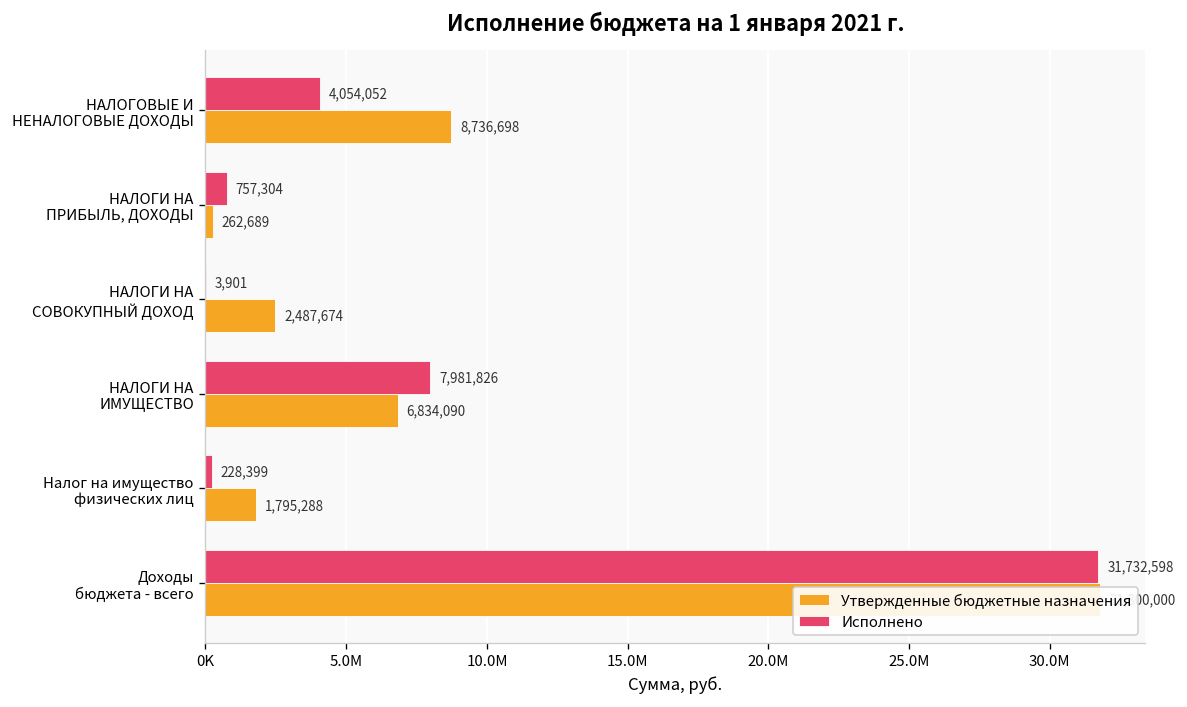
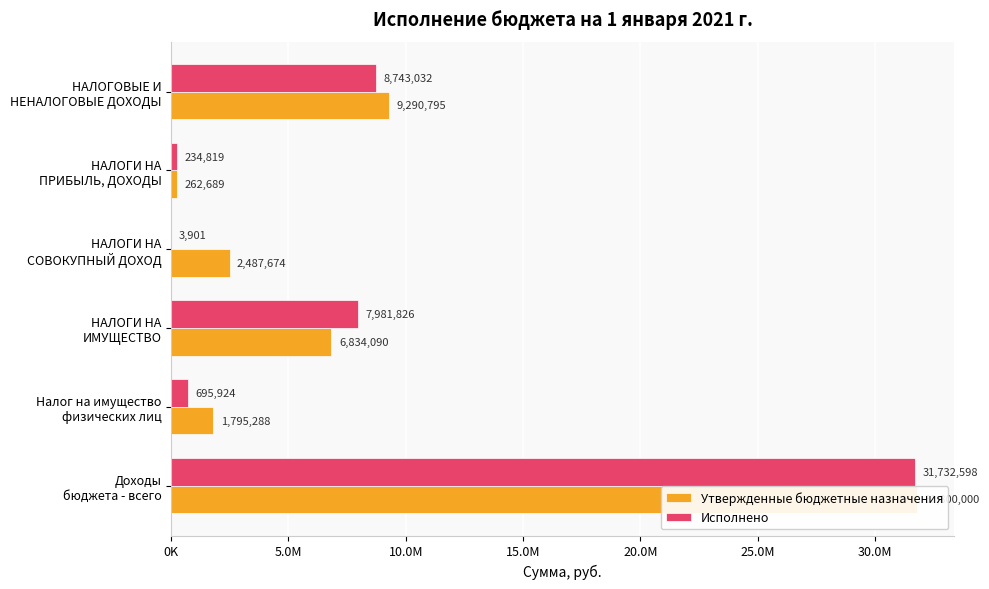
Исполнено, НАЛОГОВЫЕ И НЕНАЛОГОВЫЕ ДОХОДЫ: 4,054,052 -> 8,743,032
Утвержденные бюджетные назначения, НАЛОГОВЫЕ И НЕНАЛОГОВЫЕ ДОХОДЫ: 8,736,698 -> 9,290,795
Исполнено, НАЛОГИ НА ПРИБЫЛЬ, ДОХОДЫ: 757,304 -> 234,819
Исполнено, Налог на имущество физических лиц: 228,399 -> 695,924
